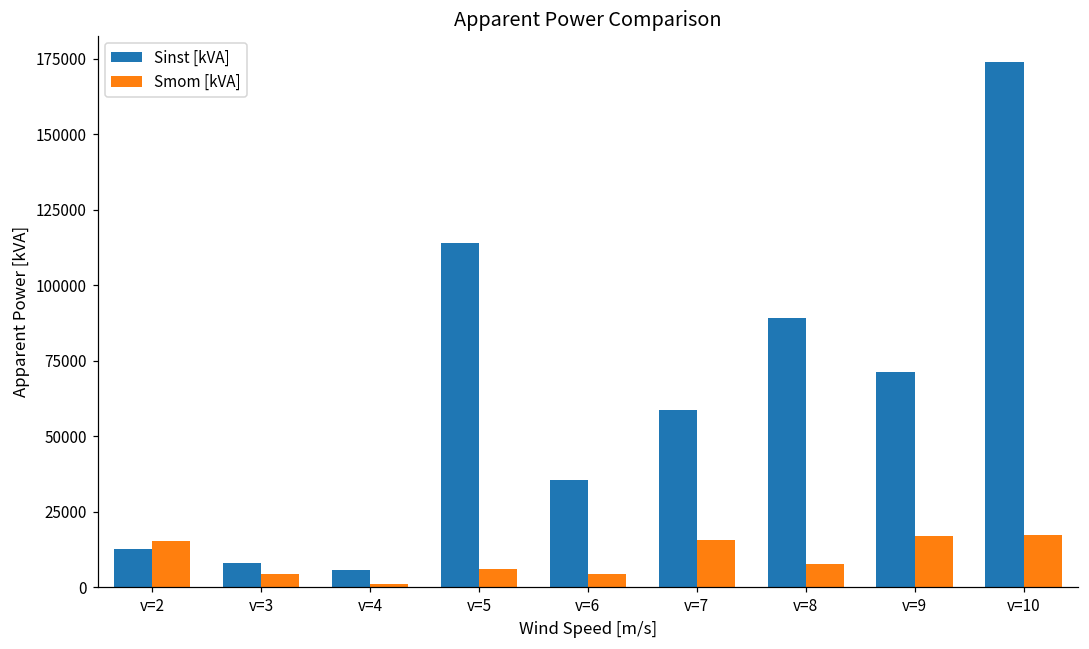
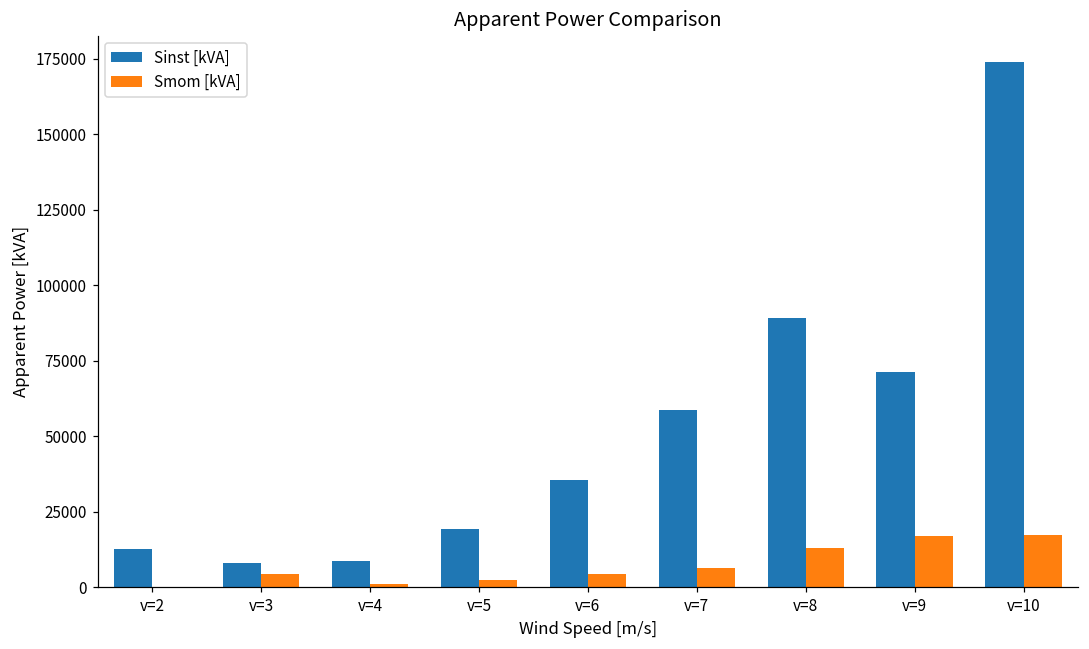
Smom [kVA], v=2: 15000 -> 0
Sinst [kVA], v=4: 6000 -> 9000
Sinst [kVA], v=5: 114000 -> 19000
Smom [kVA], v=5: 6000 -> 2000
Smom [kVA], v=7: 15000 -> 6000
Smom [kVA], v=8: 8000 -> 13000
